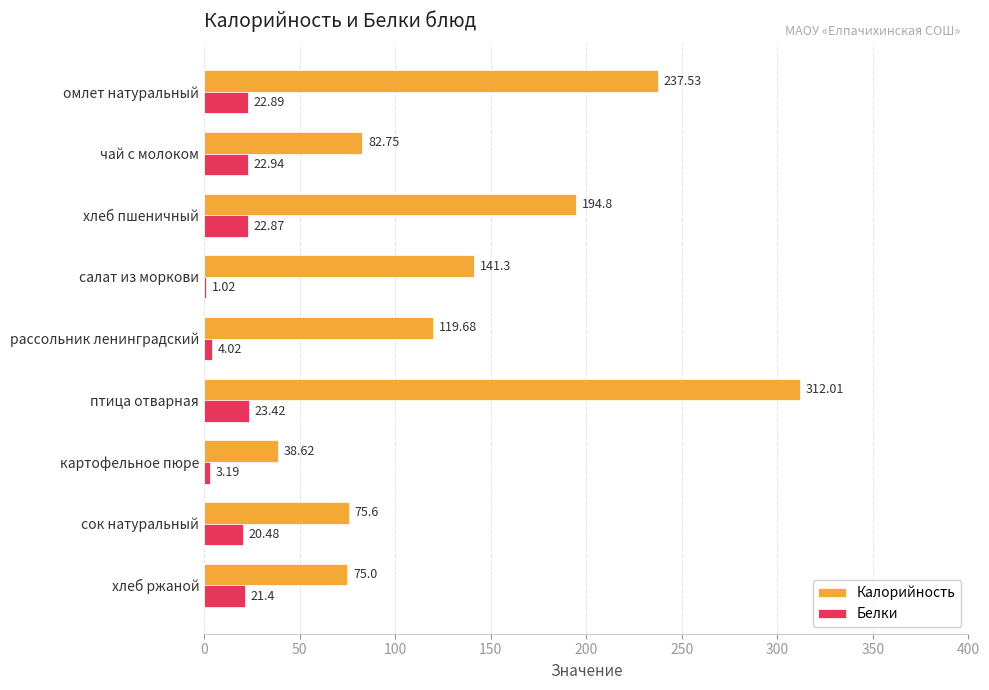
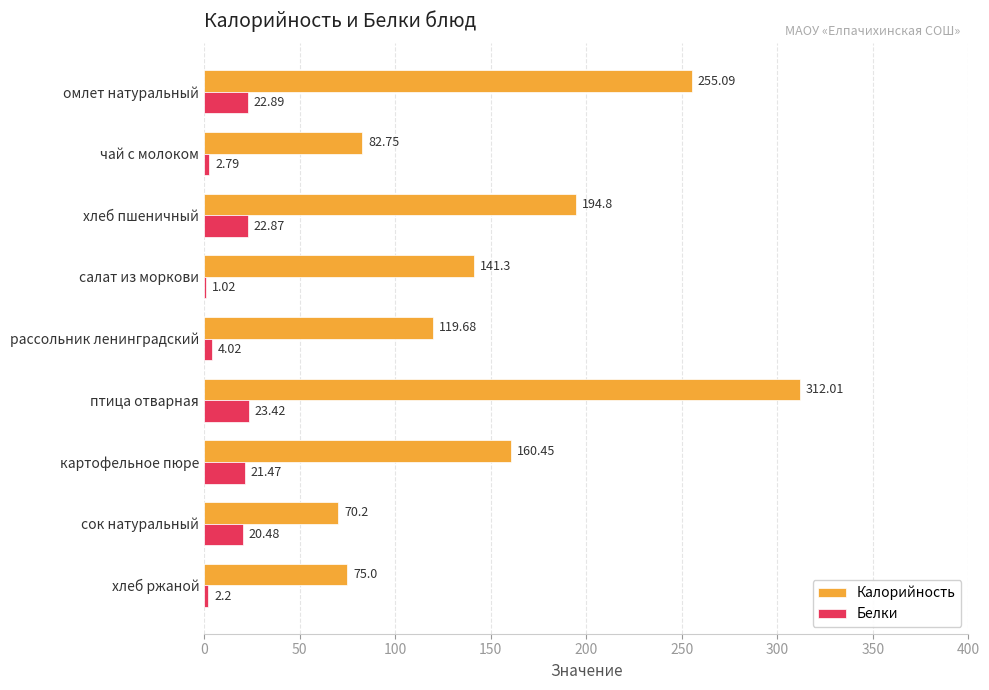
Калорийность, омлет натуральный: 237.53 -> 255.09
Белки, чай с молоком: 22.94 -> 2.79
Калорийность, картофельное пюре: 38.62 -> 160.45
Белки, картофельное пюре: 3.19 -> 21.47
Калорийность, сок натуральный: 75.6 -> 70.2
Белки, хлеб ржаной: 21.4 -> 2.2
